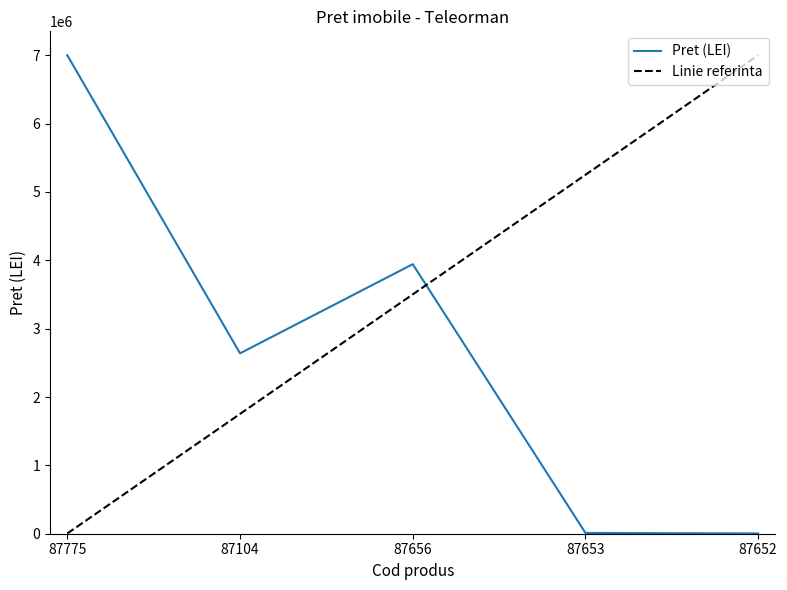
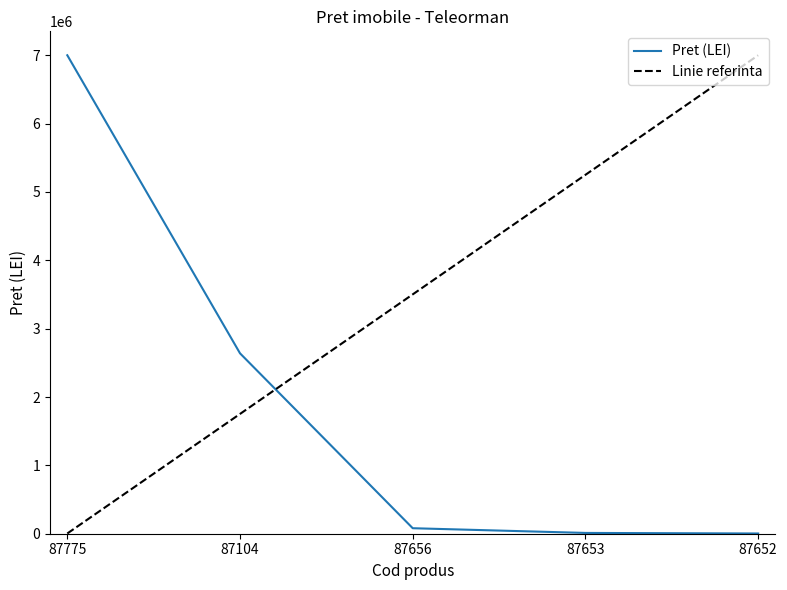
Pret (LEI), 87656: 3900000 -> 100000
